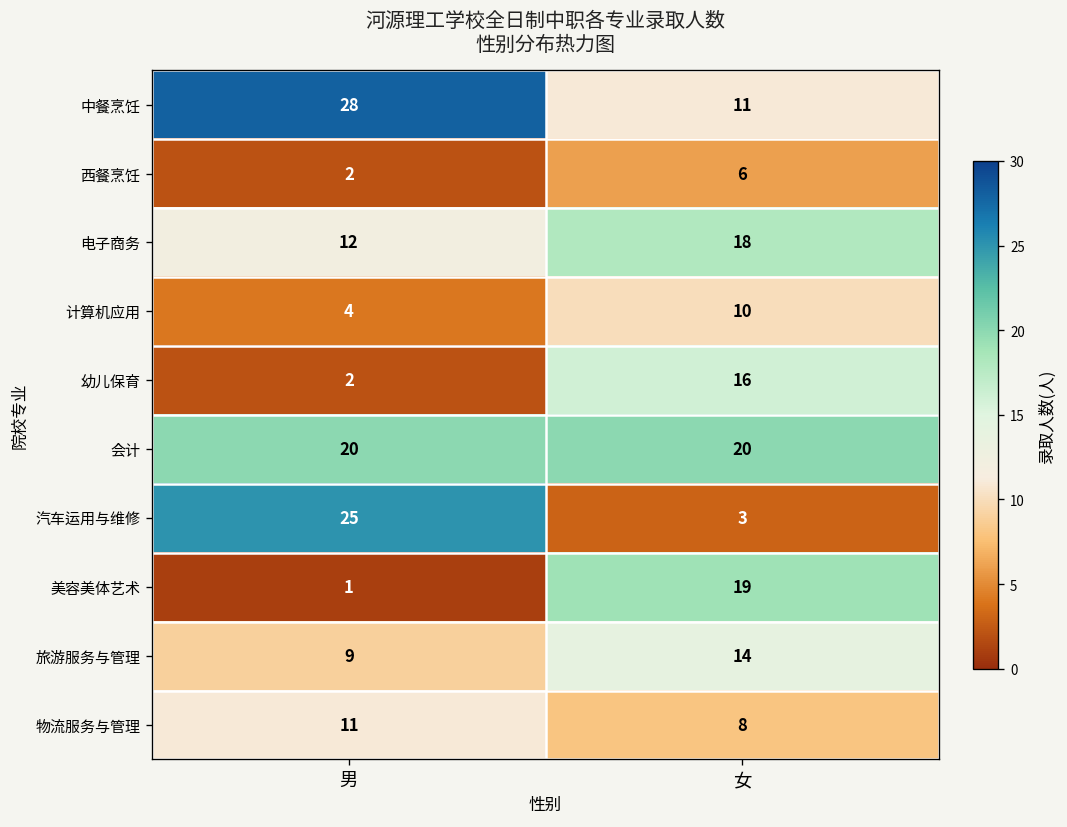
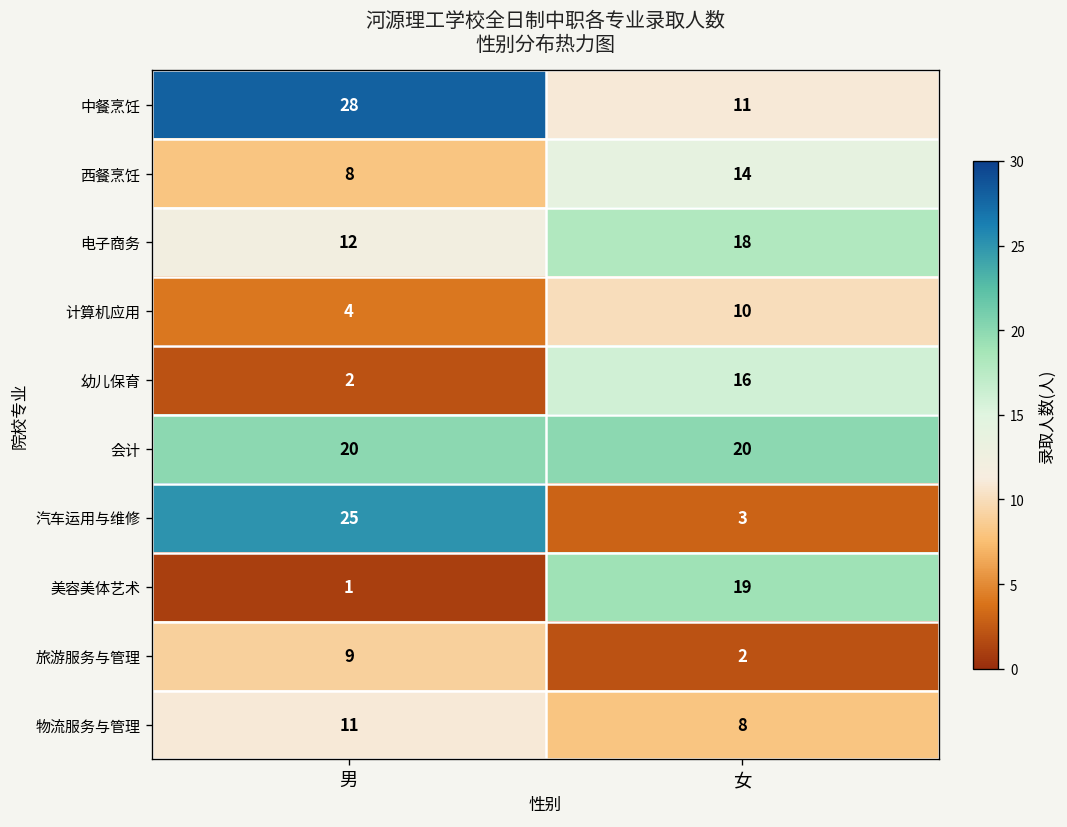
西餐烹饪, 男: 2 -> 8
西餐烹饪, 女: 6 -> 14
旅游服务与管理, 女: 14 -> 2
